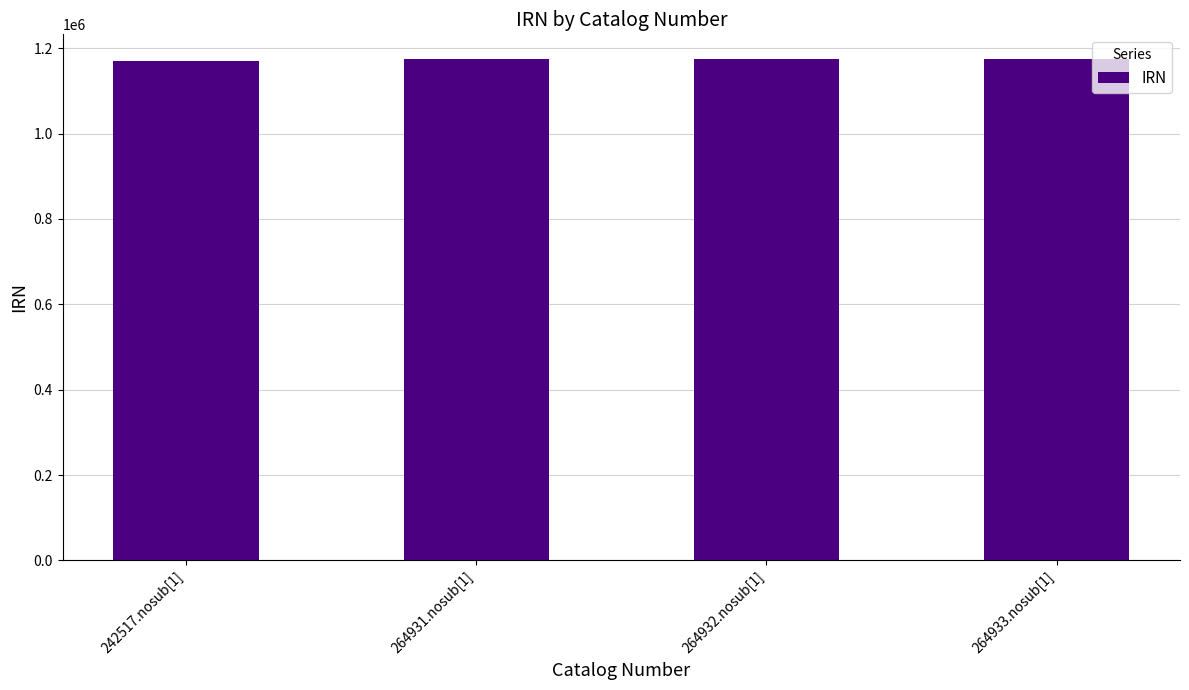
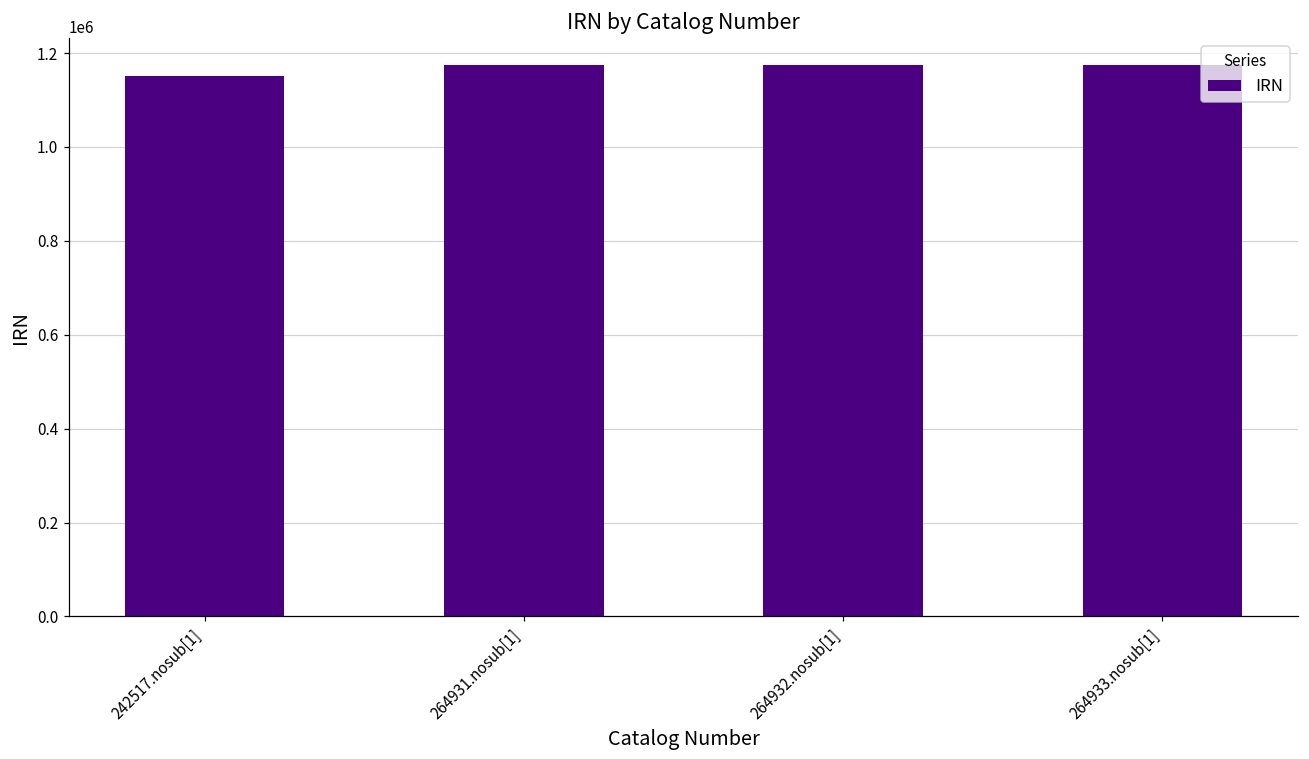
242517.nosub[1]: 1170000 -> 1150000
